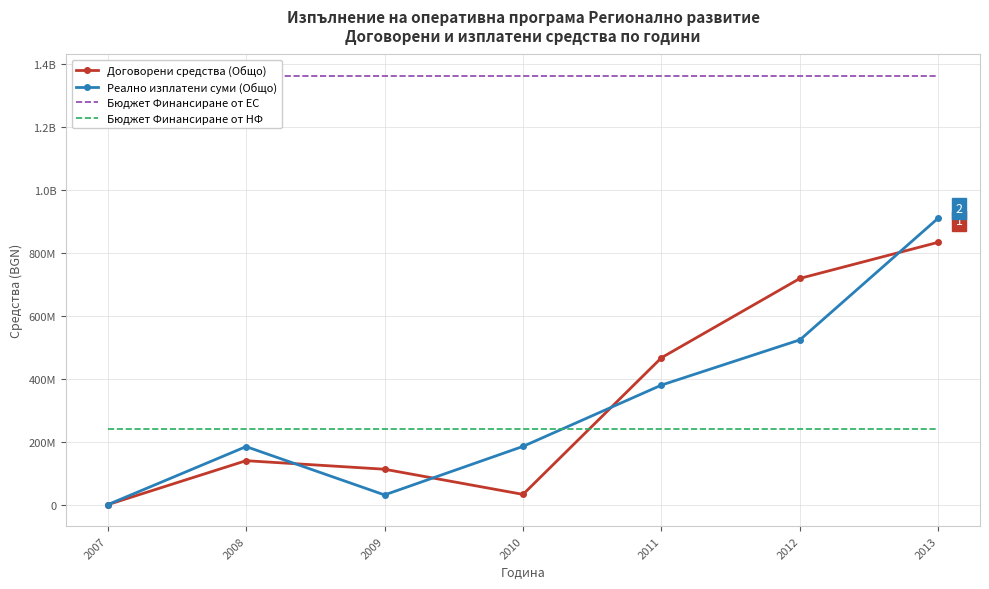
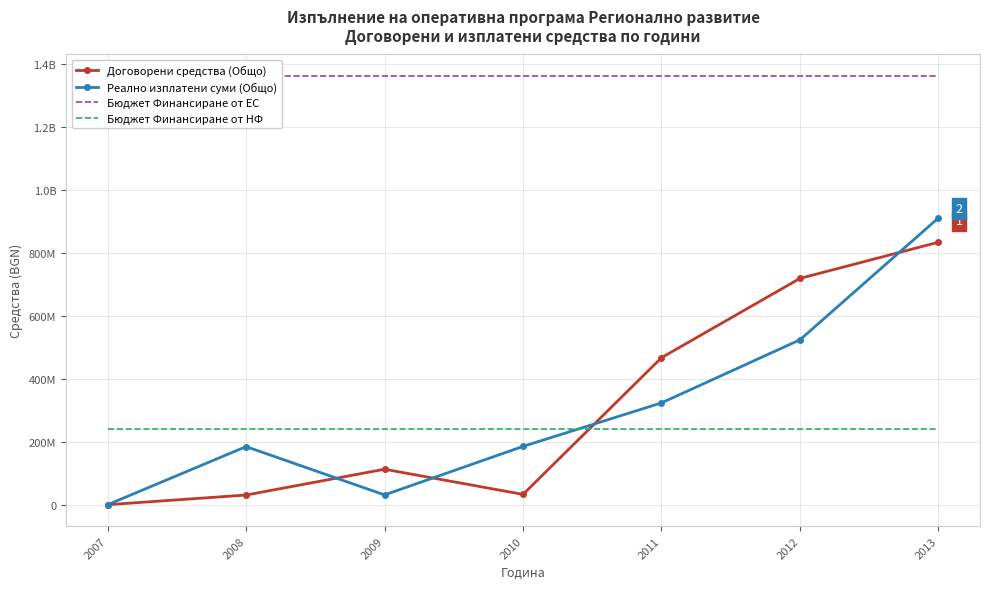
Договорени средства (Общо), 2008: 140000000 -> 30000000
Реално изплатени суми (Общо), 2011: 380000000 -> 320000000
